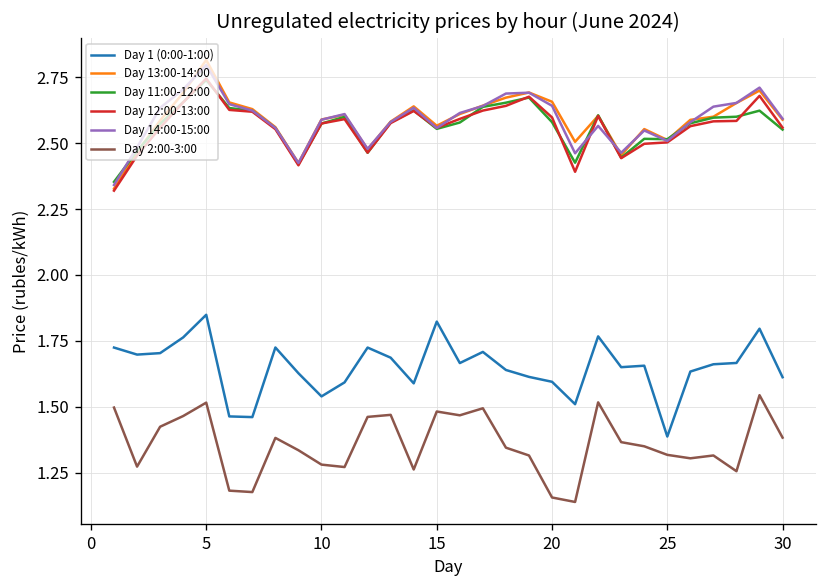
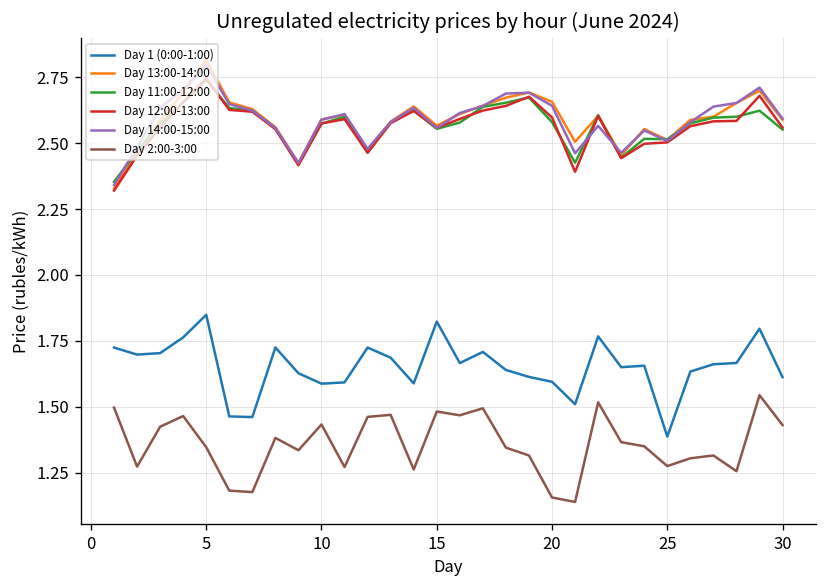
Day 2:00-3:00, 5: 1.52 -> 1.35
Day 1 (0:00-1:00), 10: 1.54 -> 1.59
Day 2:00-3:00, 10: 1.28 -> 1.43
Day 2:00-3:00, 25: 1.32 -> 1.28
Day 2:00-3:00, 30: 1.38 -> 1.43
